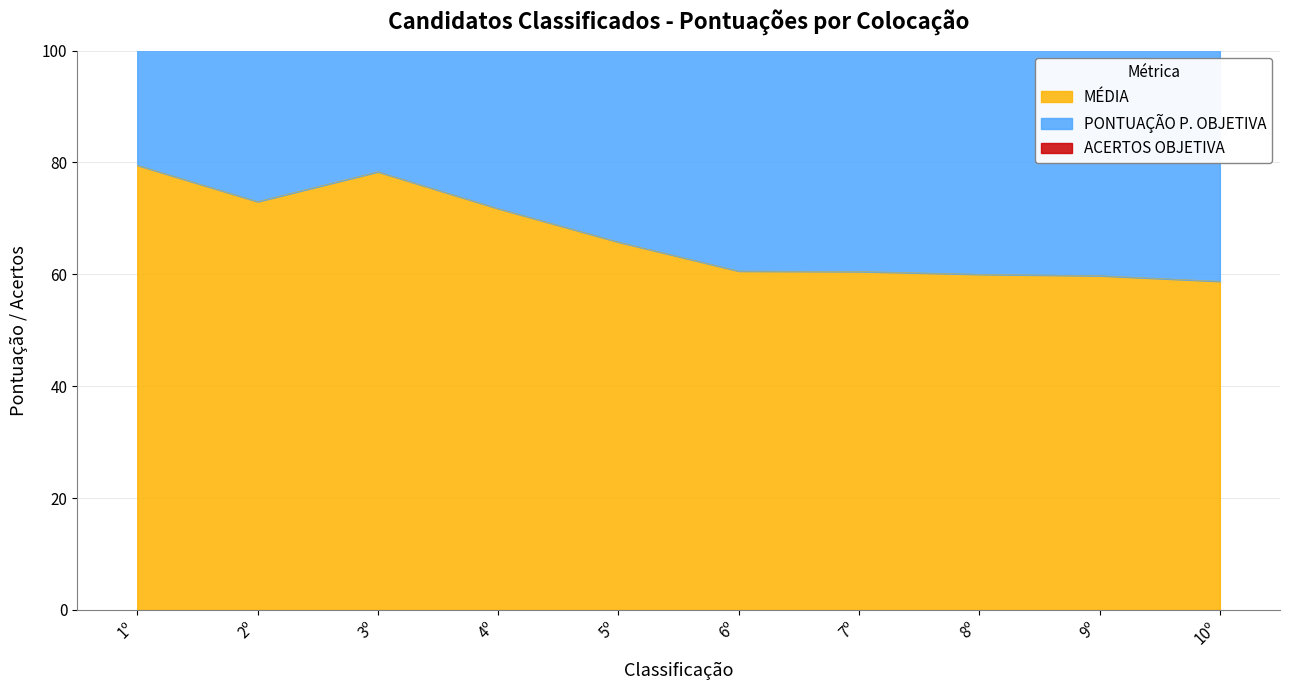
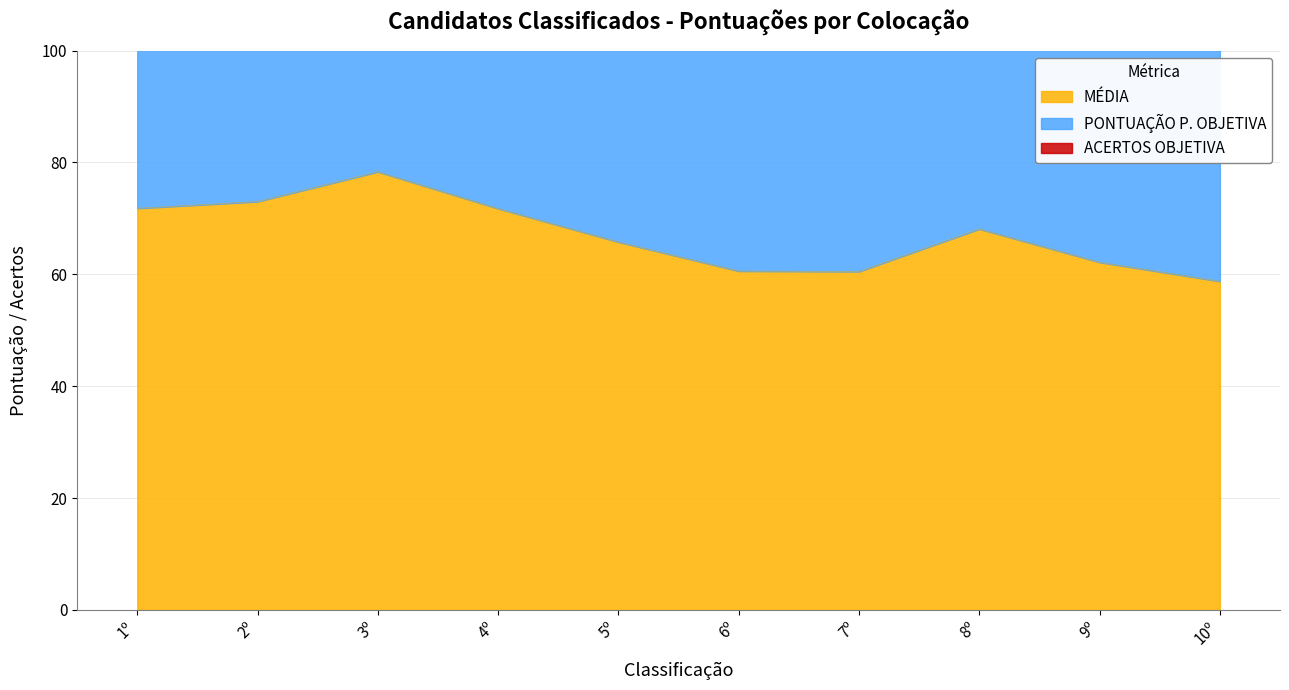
MÉDIA, 1º: 80 -> 72
MÉDIA, 8º: 60 -> 68
MÉDIA, 9º: 60 -> 62
